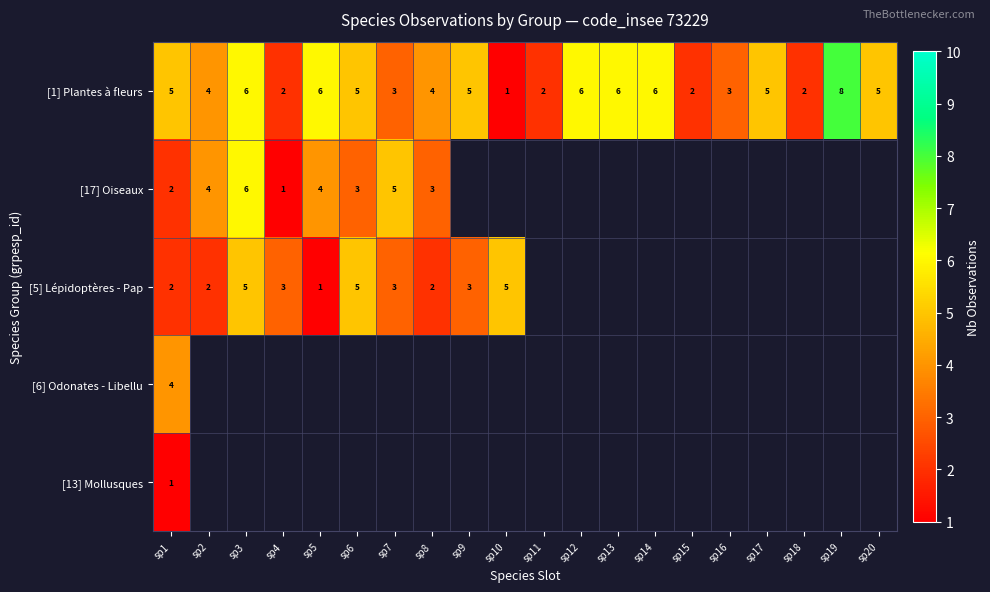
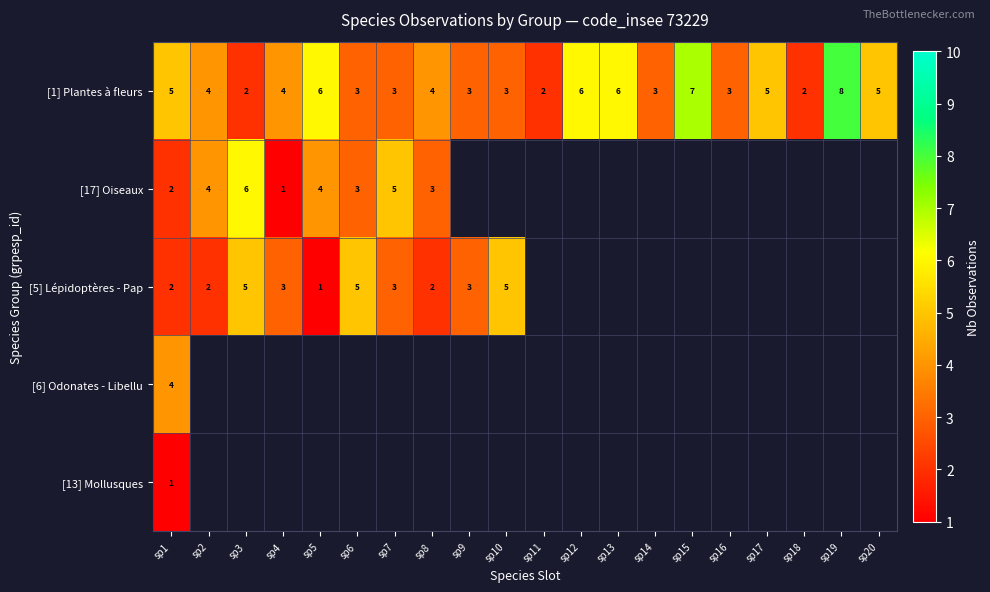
[1] Plantes à fleurs, sp3: 6 -> 2
[1] Plantes à fleurs, sp4: 2 -> 4
[1] Plantes à fleurs, sp6: 5 -> 3
[1] Plantes à fleurs, sp9: 5 -> 3
[1] Plantes à fleurs, sp10: 1 -> 3
[1] Plantes à fleurs, sp14: 6 -> 3
[1] Plantes à fleurs, sp15: 2 -> 7
